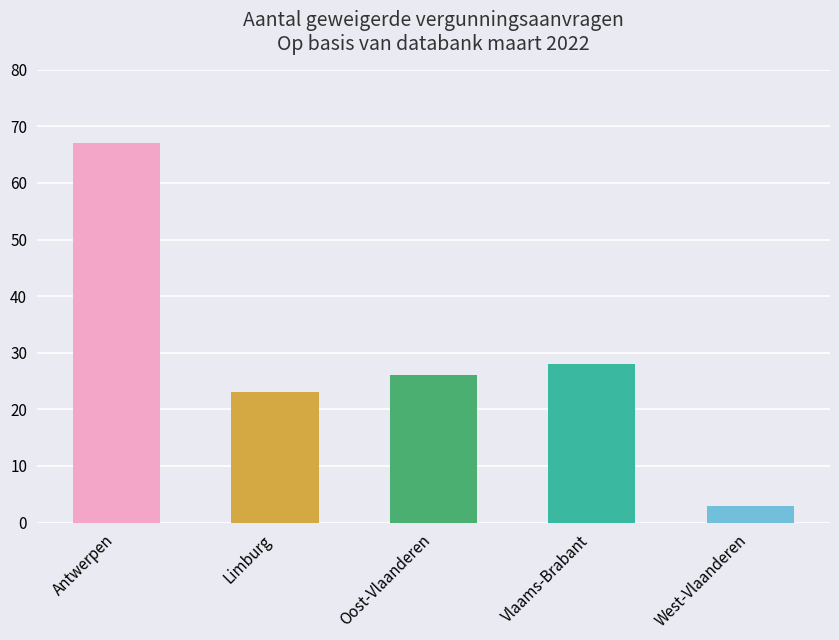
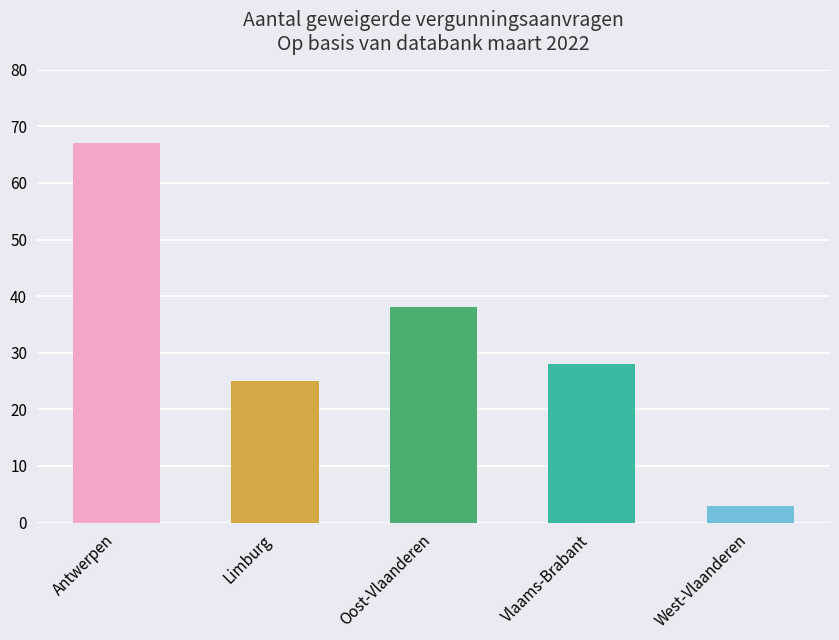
Limburg: 23 -> 25
Oost-Vlaanderen: 26 -> 38
